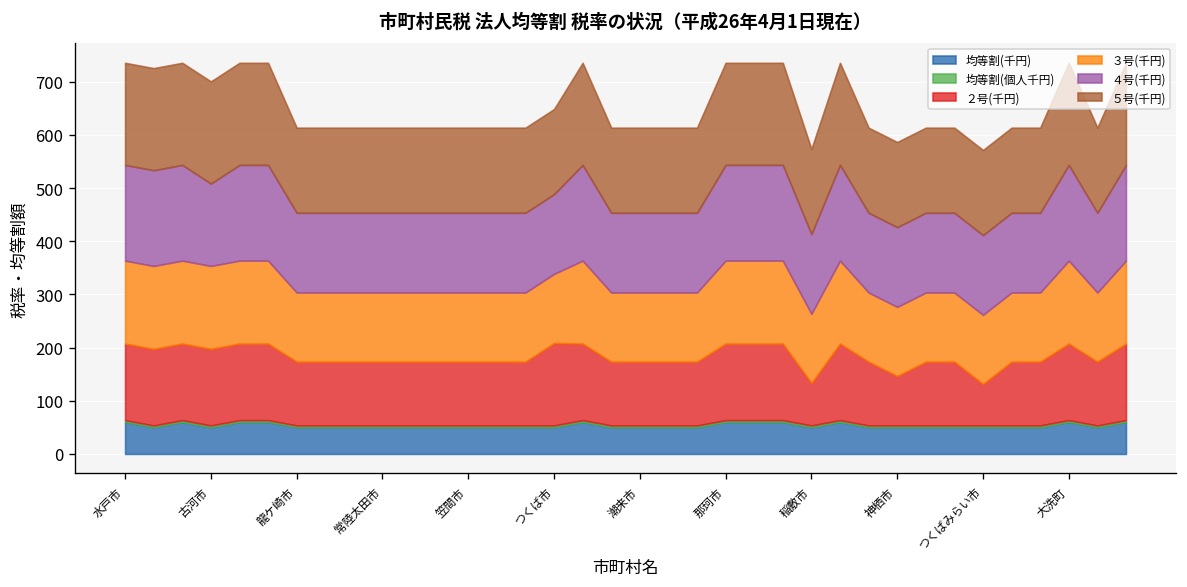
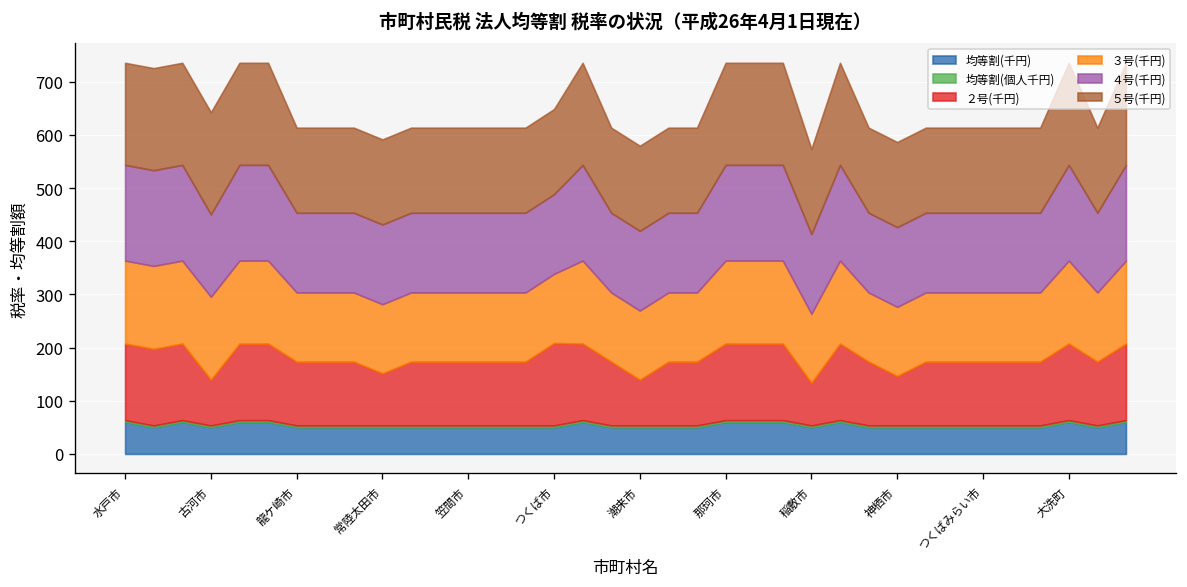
２号(千円), 古河市: 140 -> 90
２号(千円), 常陸太田市: 120 -> 100
２号(千円), 潮来市: 120 -> 90
２号(千円), つくばみらい市: 80 -> 120
